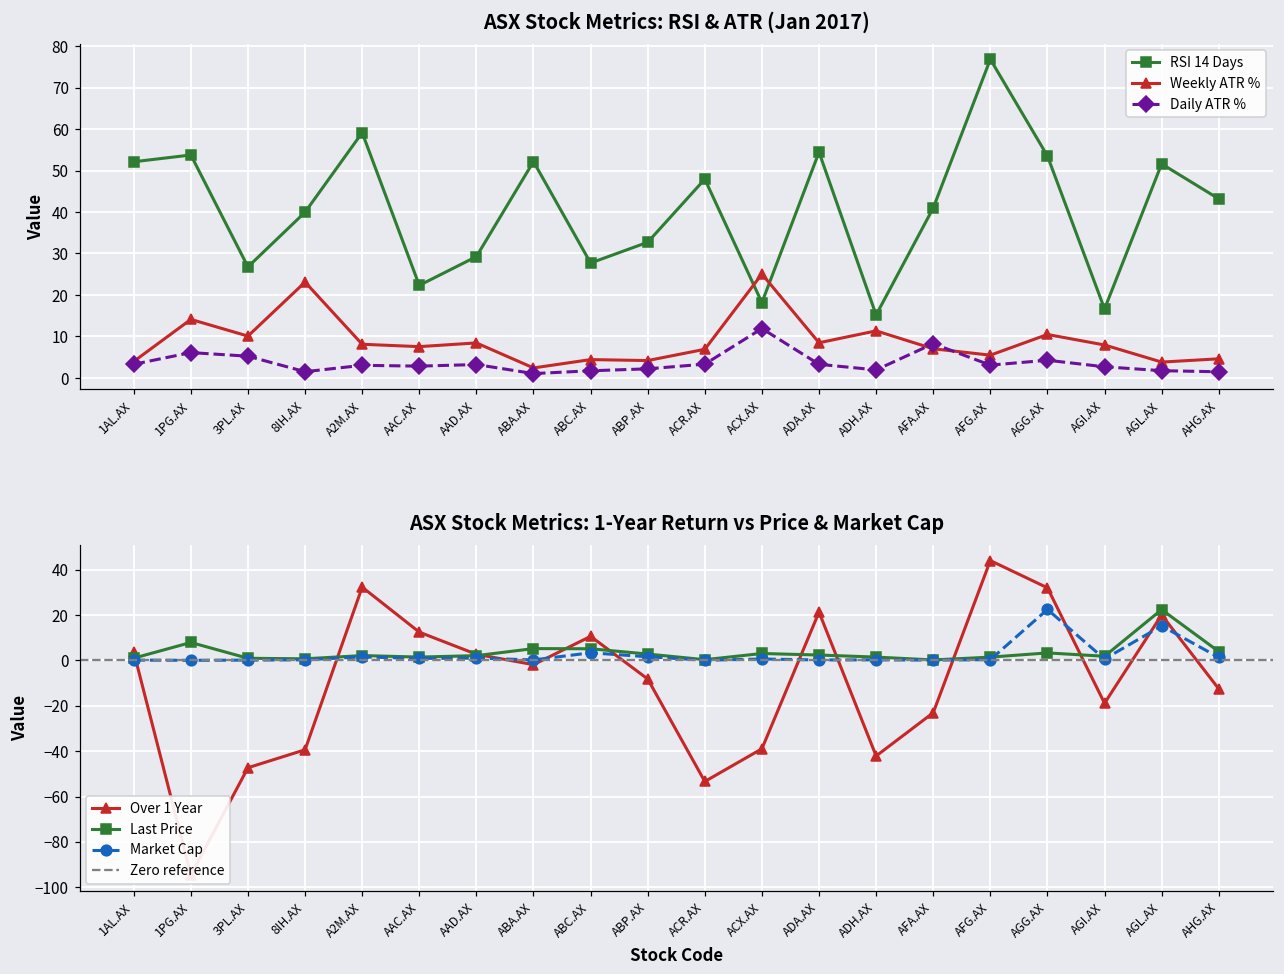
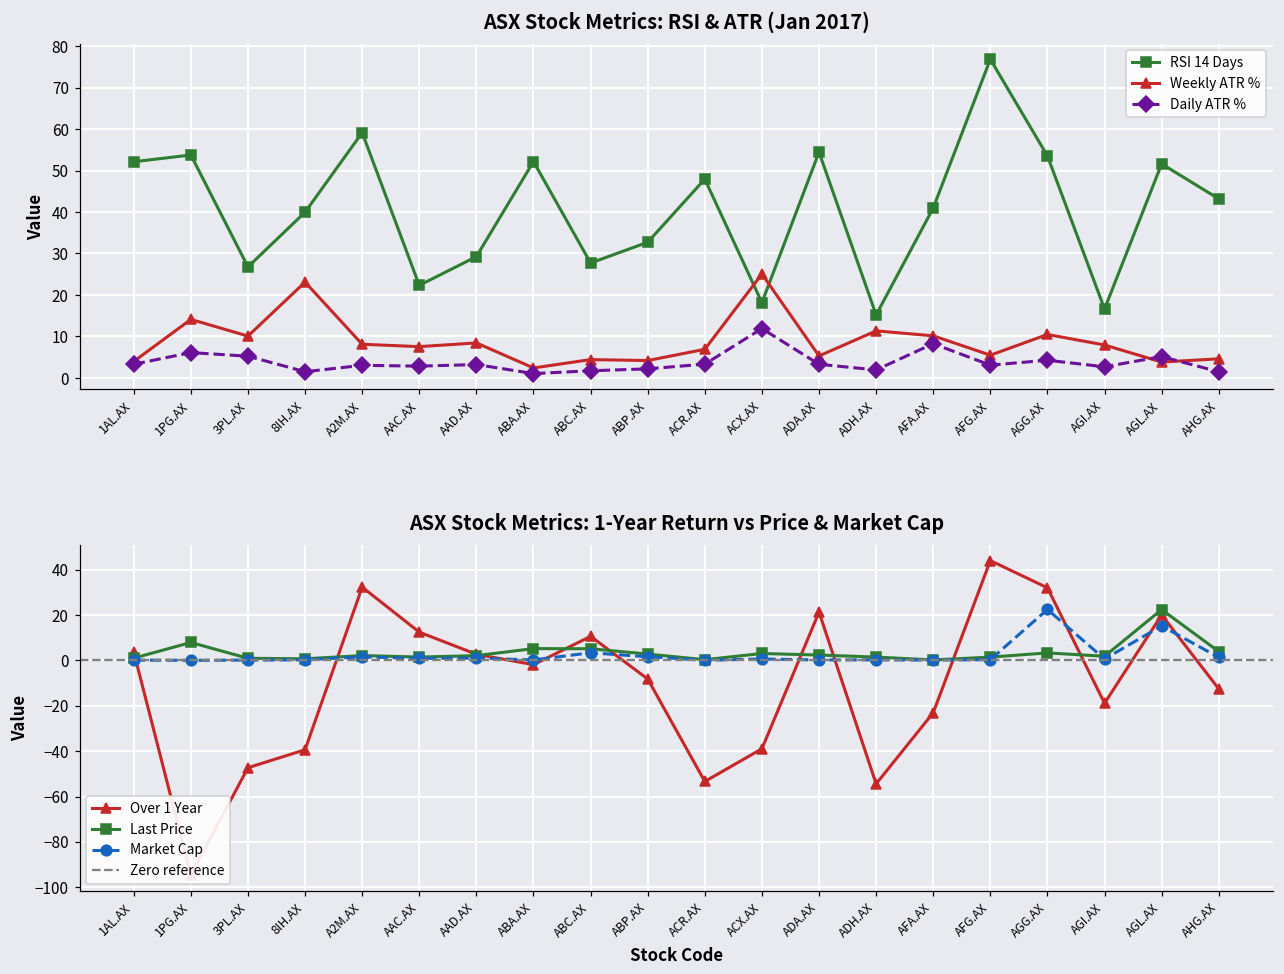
ASX Stock Metrics: RSI & ATR (Jan 2017), Weekly ATR %, ADA.AX: 8 -> 5
ASX Stock Metrics: RSI & ATR (Jan 2017), Weekly ATR %, AFA.AX: 7 -> 10
ASX Stock Metrics: RSI & ATR (Jan 2017), Daily ATR %, AGL.AX: 2 -> 5
ASX Stock Metrics: 1-Year Return vs Price & Market Cap, Over 1 Year, ADH.AX: -42 -> -54
